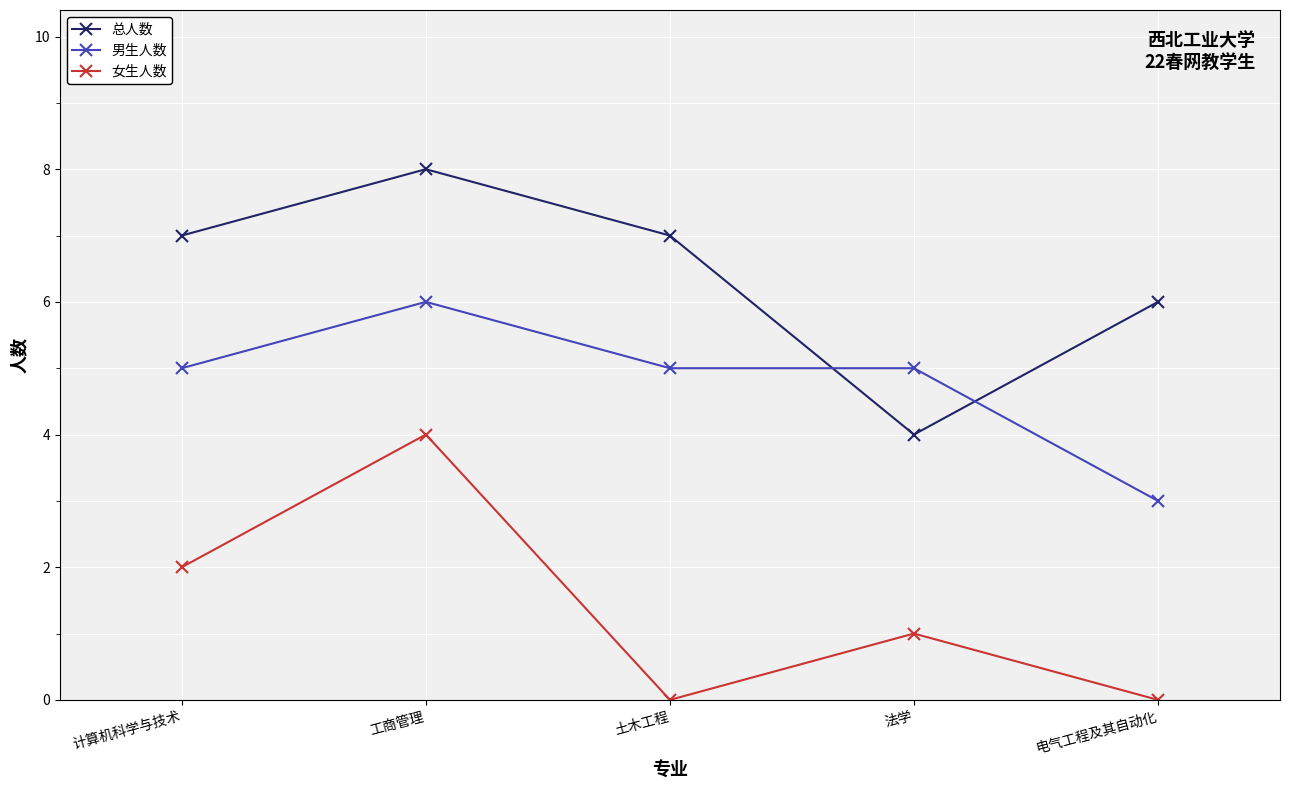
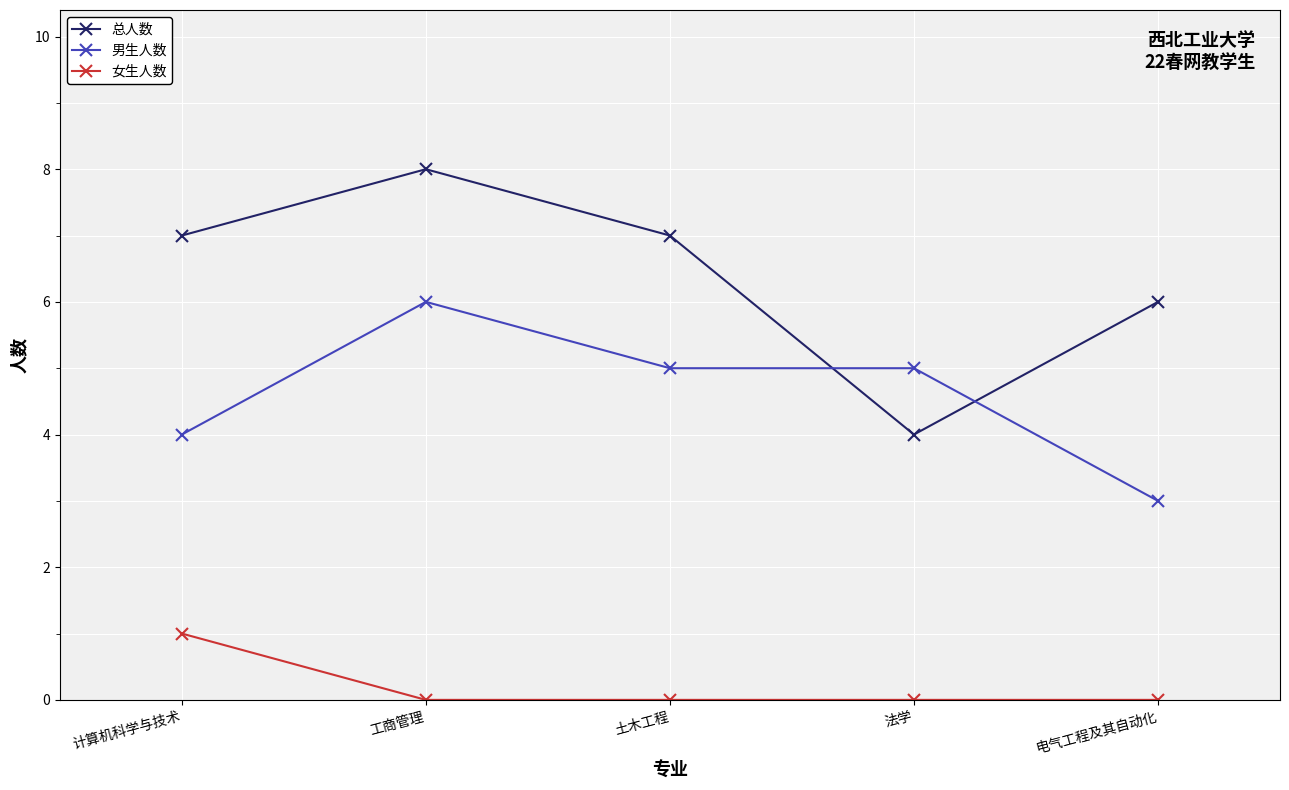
男生人数, 计算机科学与技术: 5 -> 4
女生人数, 计算机科学与技术: 2 -> 1
女生人数, 工商管理: 4 -> 0
女生人数, 法学: 1 -> 0
